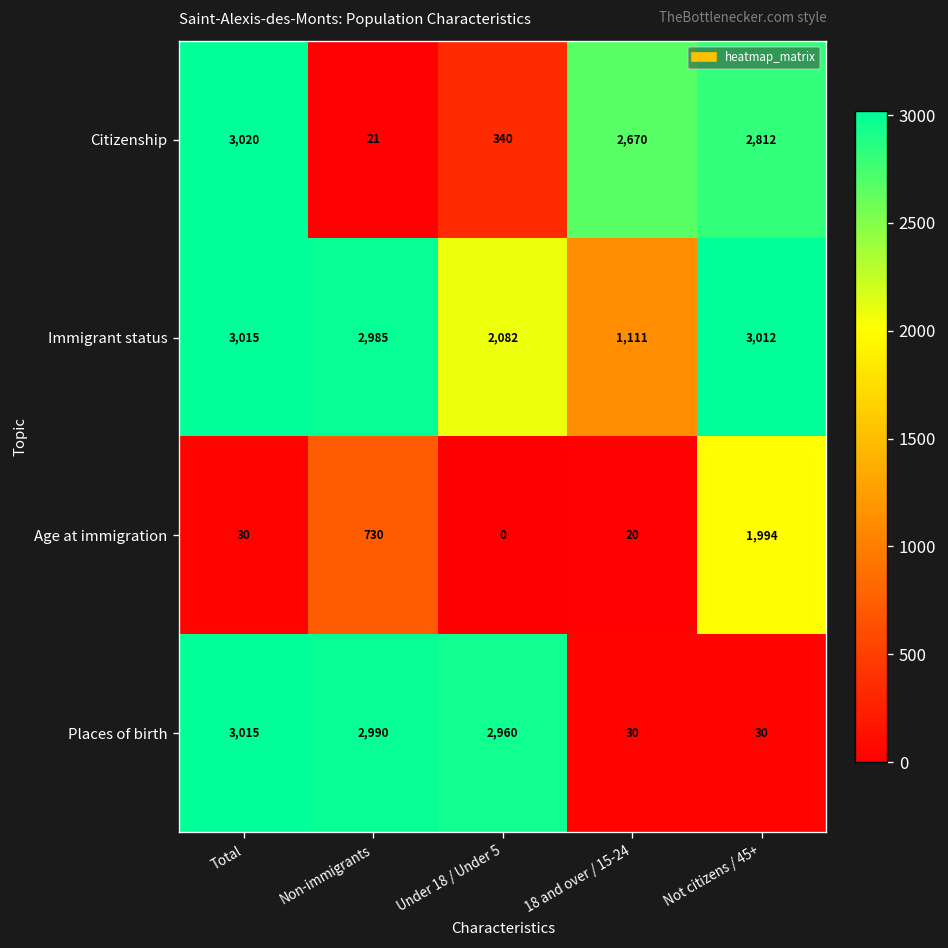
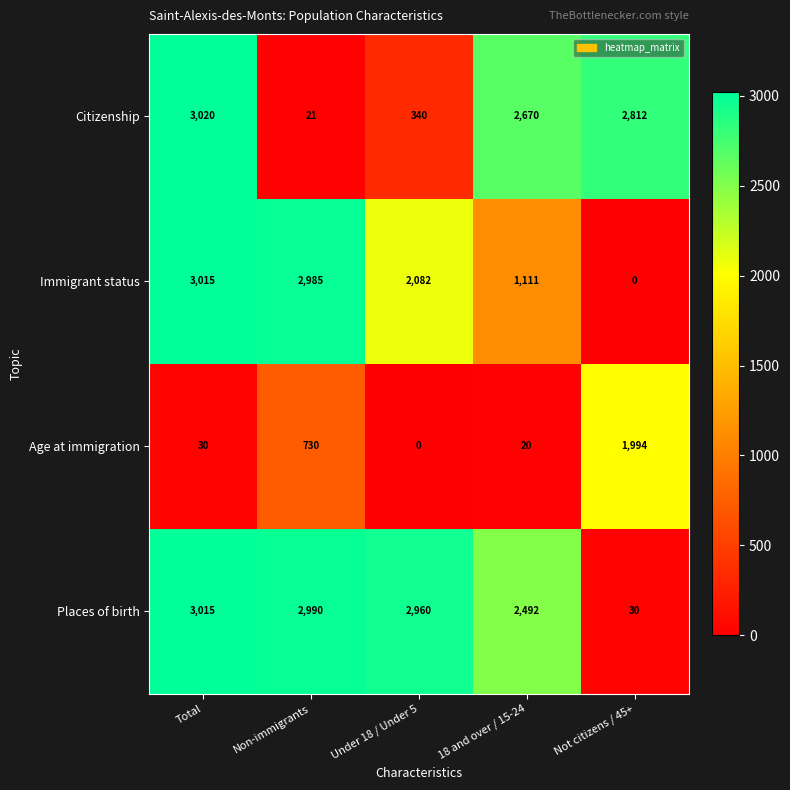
Immigrant status, Not citizens / 45+: 3,012 -> 0
Places of birth, 18 and over / 15-24: 30 -> 2,492
